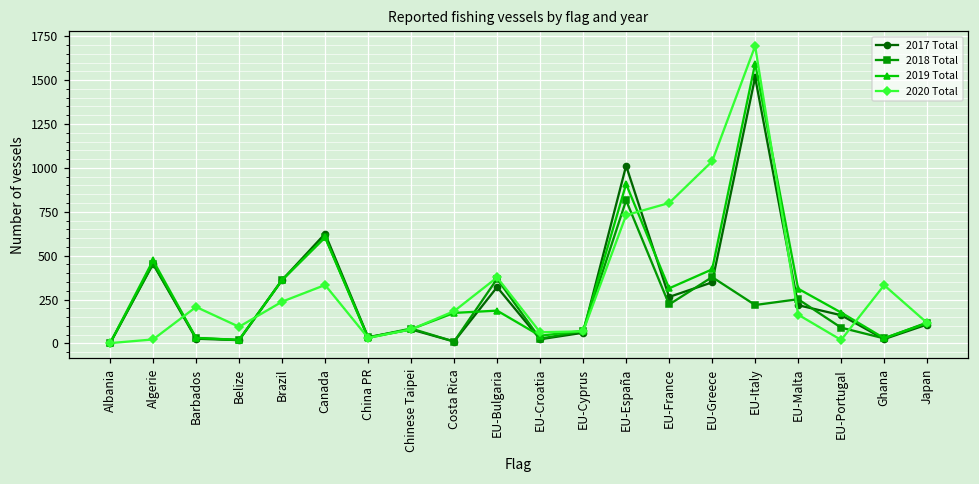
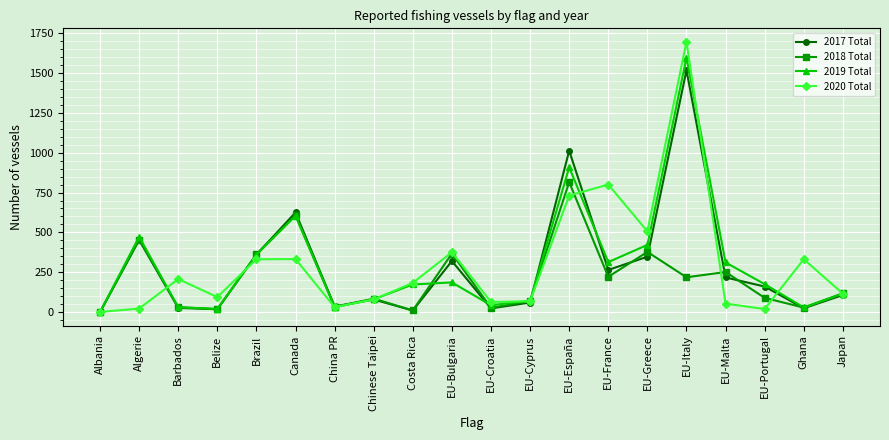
2020 Total, Brazil: 240 -> 330
2020 Total, EU-Greece: 1040 -> 510
2020 Total, EU-Malta: 160 -> 50
